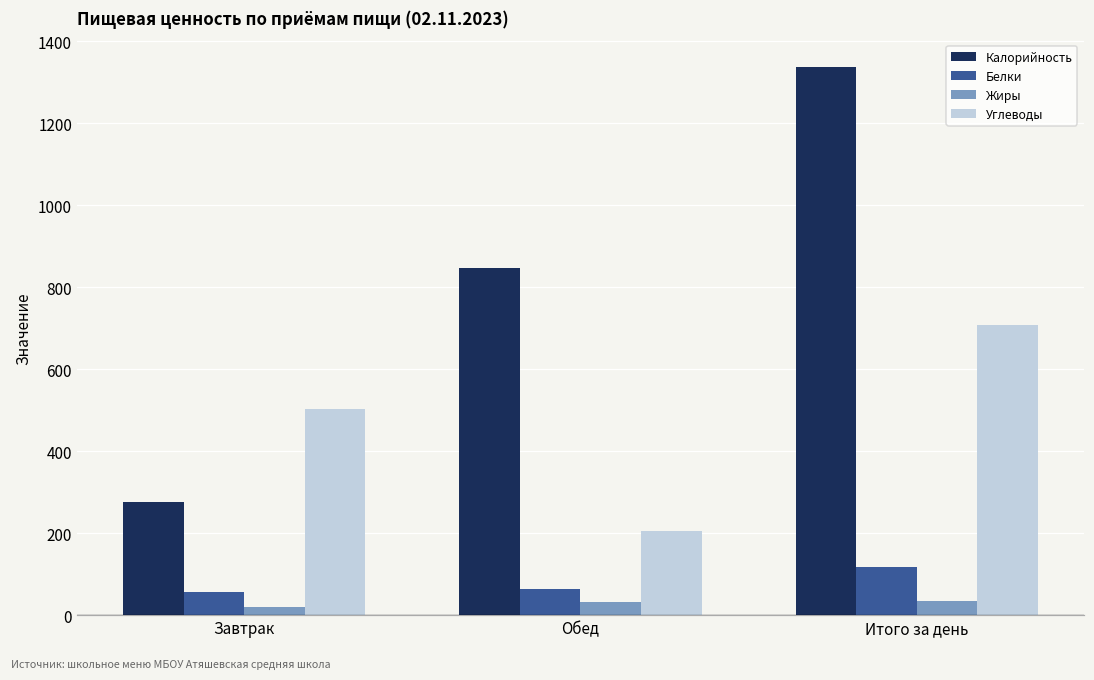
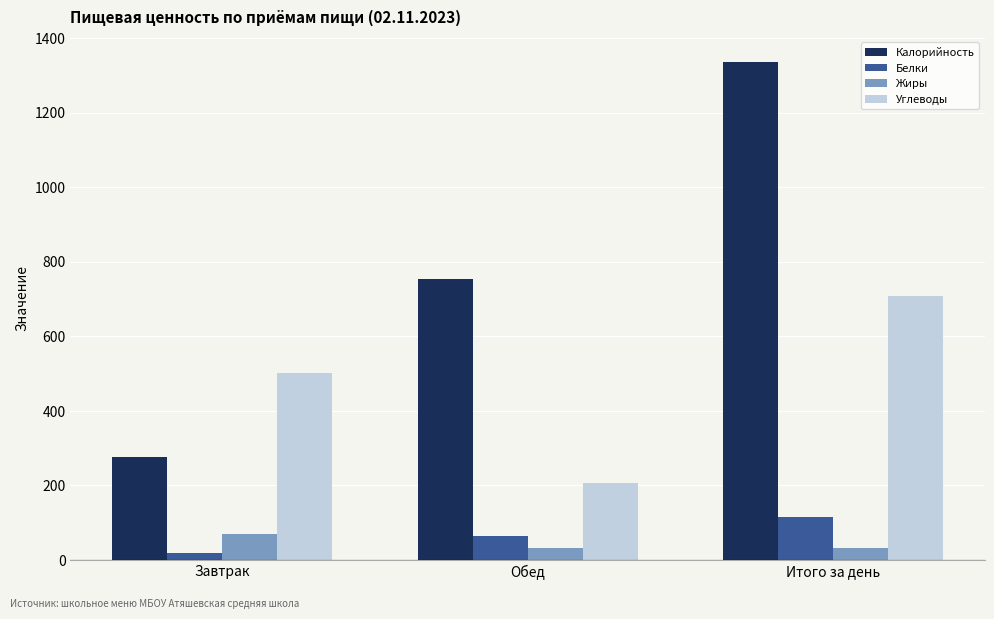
Белки, Завтрак: 60 -> 20
Жиры, Завтрак: 20 -> 70
Калорийность, Обед: 850 -> 750
